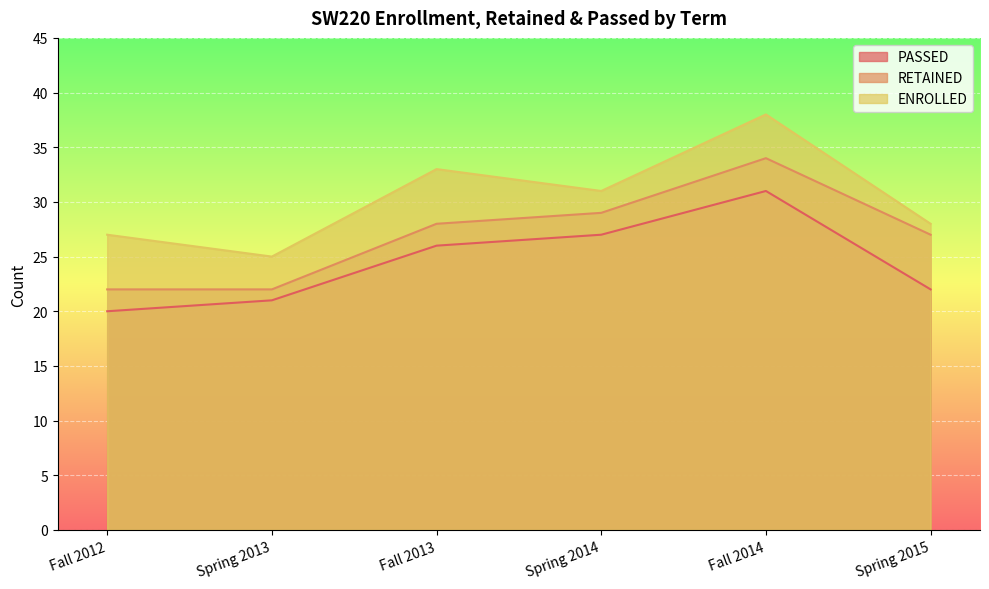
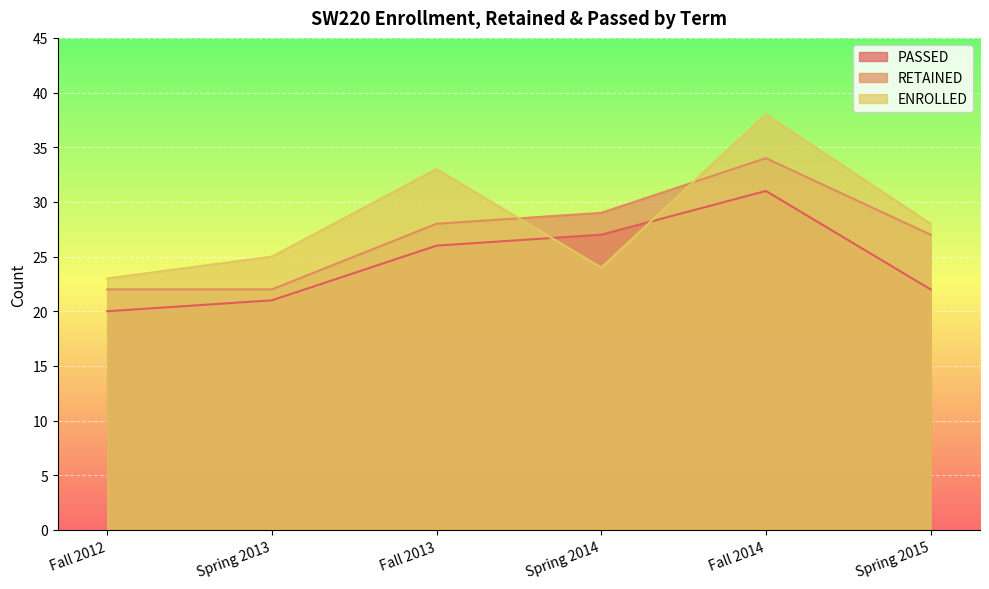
ENROLLED, Fall 2012: 27 -> 23
ENROLLED, Spring 2014: 31 -> 24
